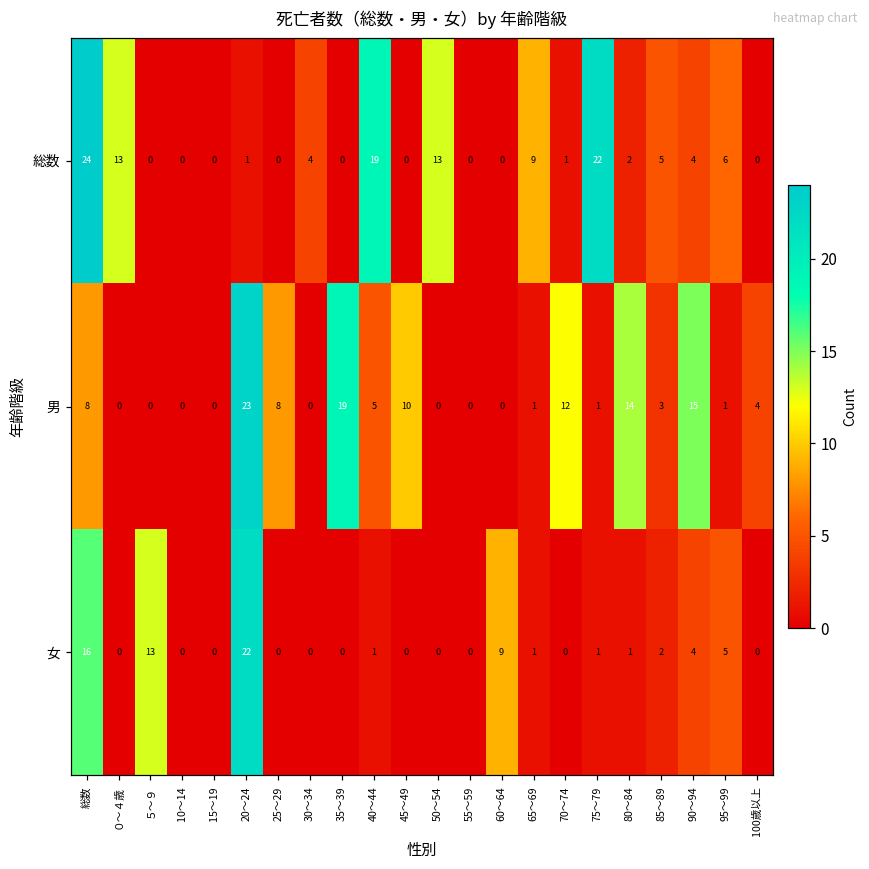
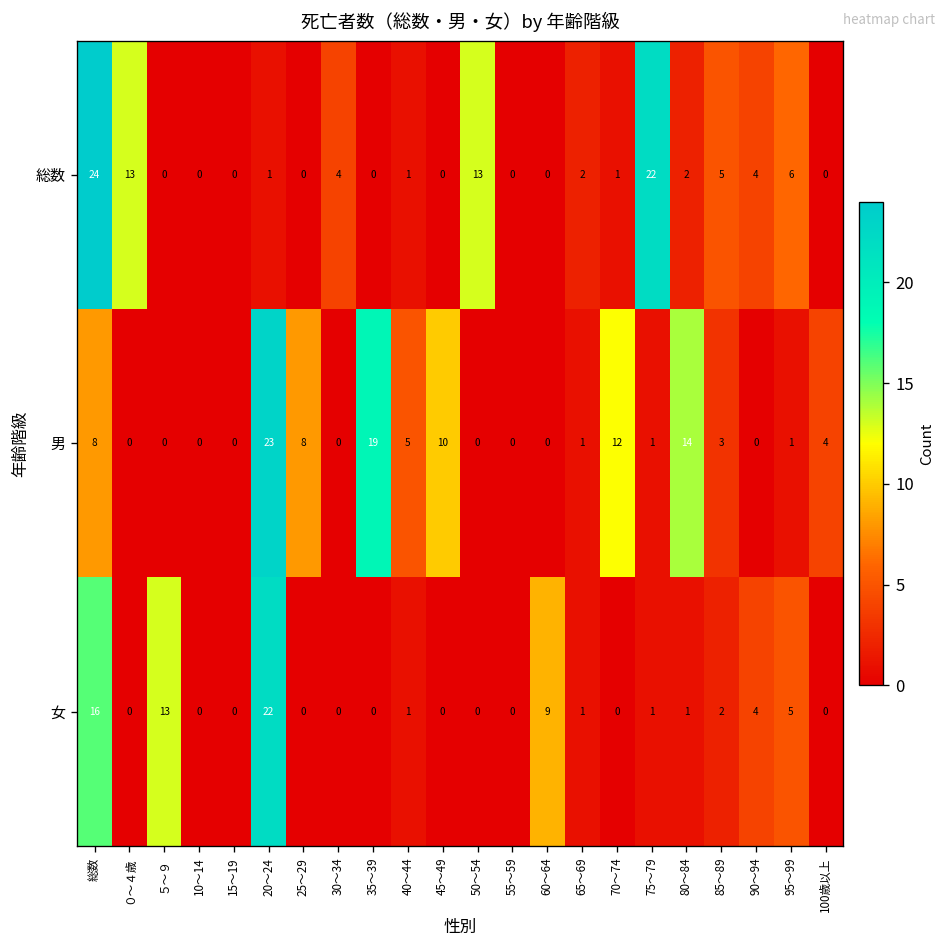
総数, 40～44: 19 -> 1
総数, 65～69: 9 -> 2
男, 90～94: 15 -> 0
